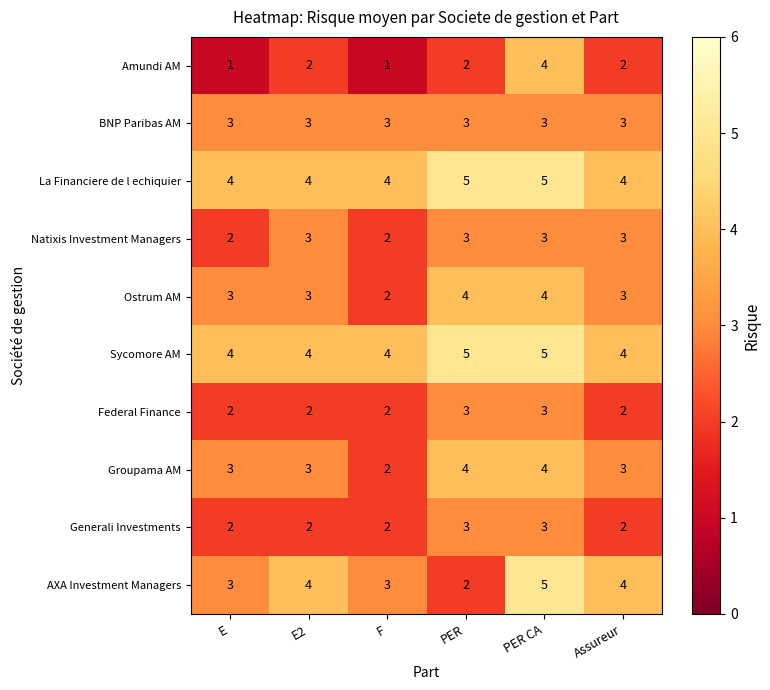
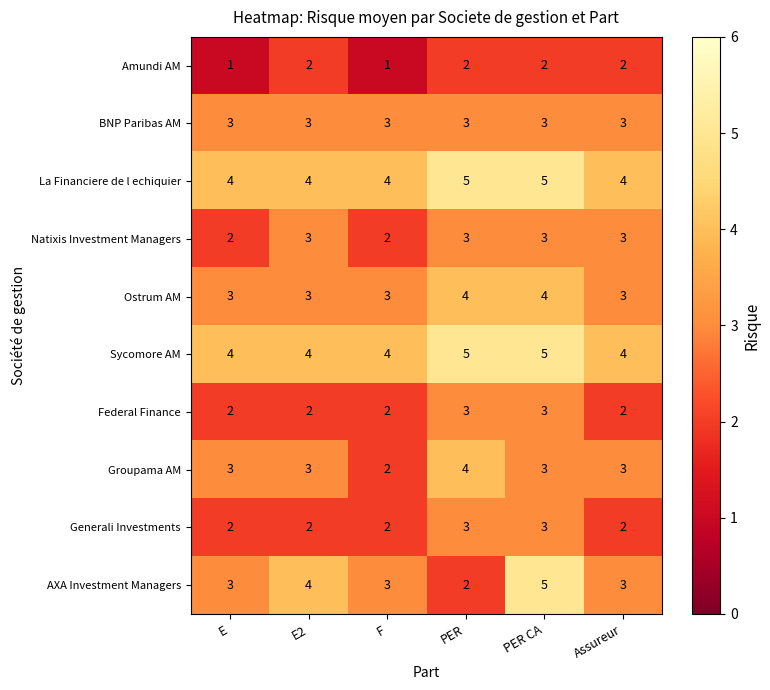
Amundi AM, PER CA: 4 -> 2
Ostrum AM, F: 2 -> 3
Groupama AM, PER CA: 4 -> 3
AXA Investment Managers, Assureur: 4 -> 3
